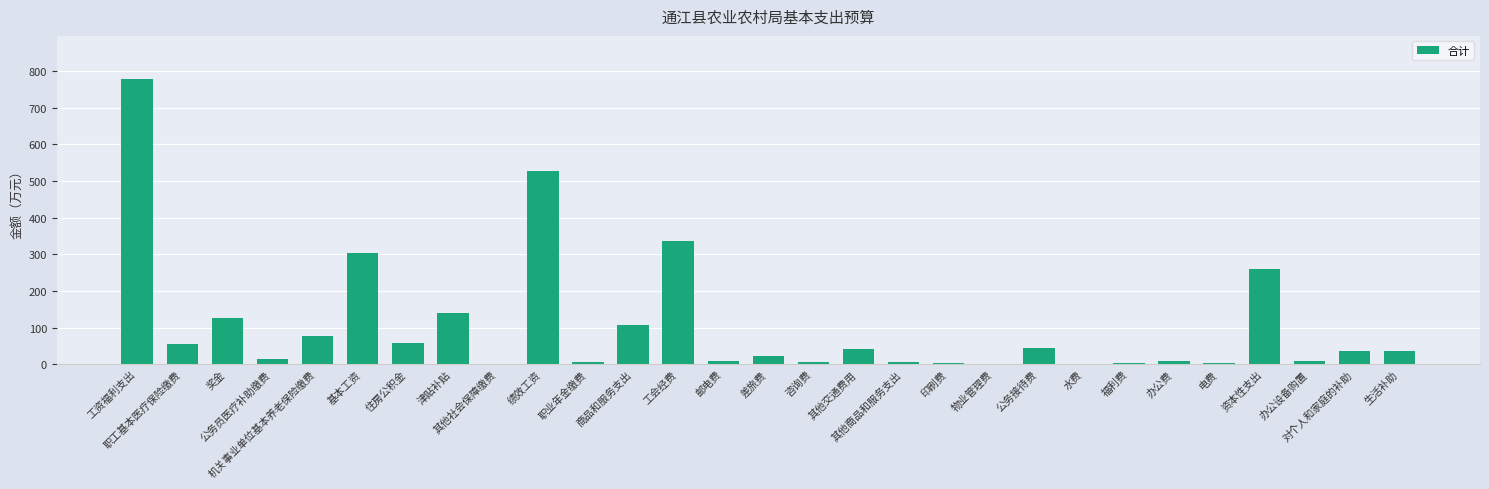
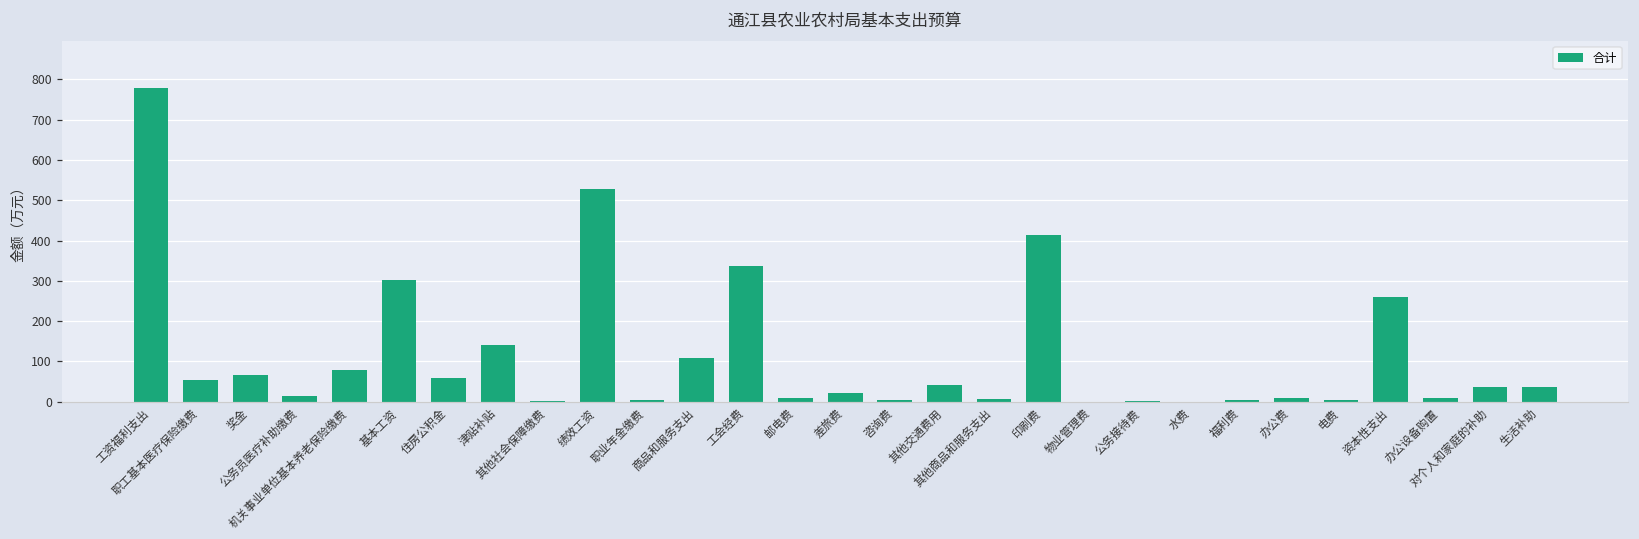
奖金: 130 -> 70
印刷费: 0 -> 410
公务接待费: 40 -> 0
